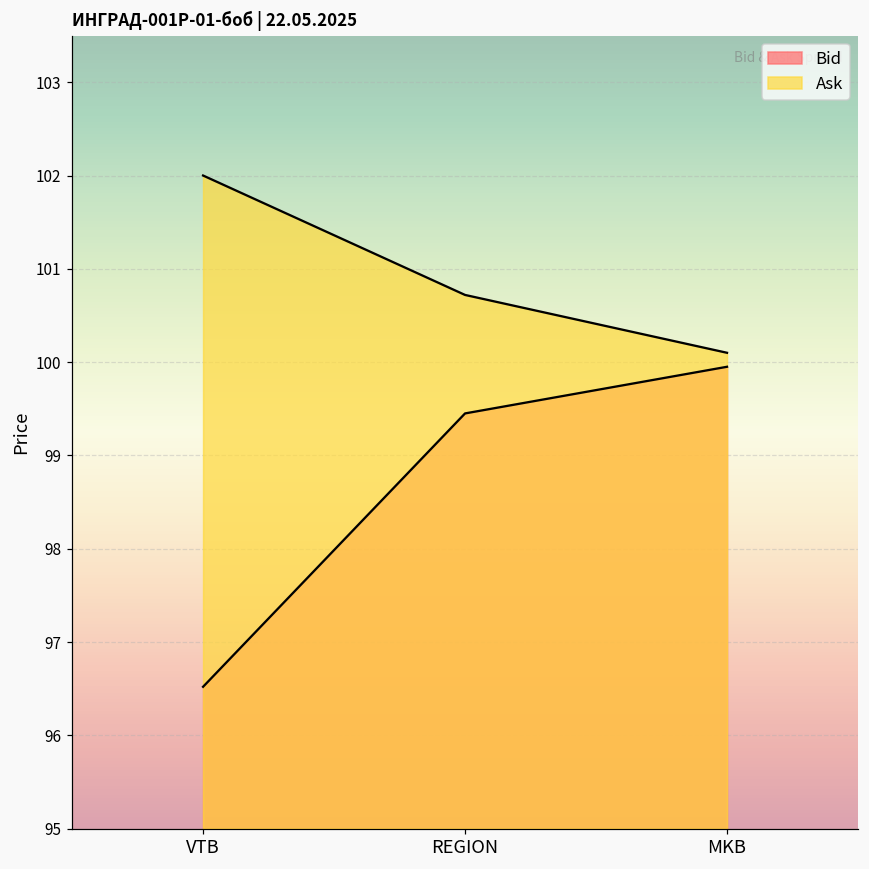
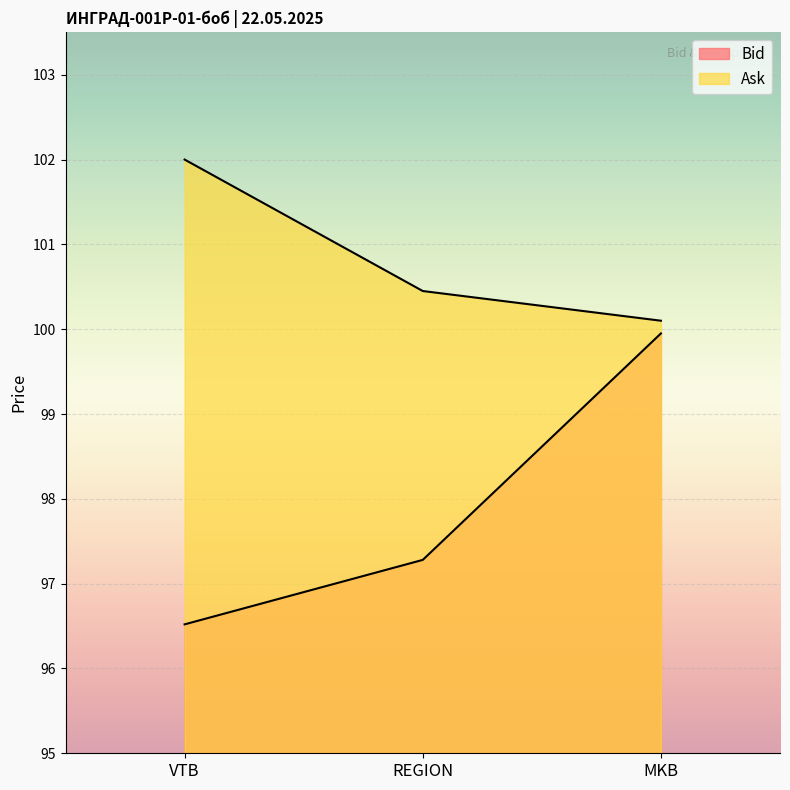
Bid, REGION: 99.5 -> 97.3
Ask, REGION: 100.7 -> 100.5
